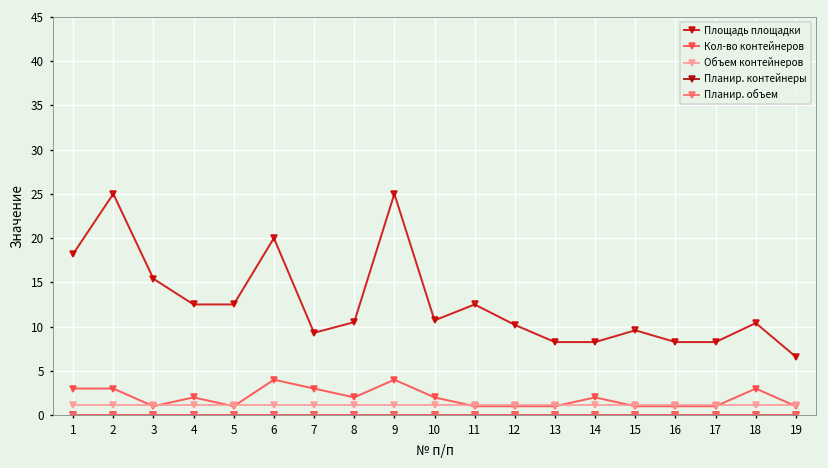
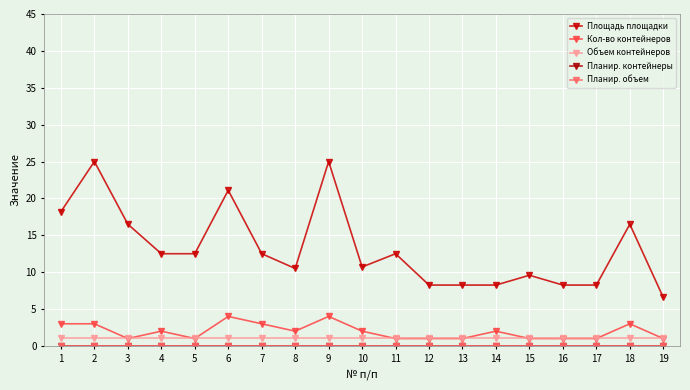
Площадь площадки, 3: 15 -> 17
Площадь площадки, 6: 20 -> 21
Площадь площадки, 7: 9 -> 13
Площадь площадки, 12: 10 -> 8
Площадь площадки, 18: 10 -> 17
